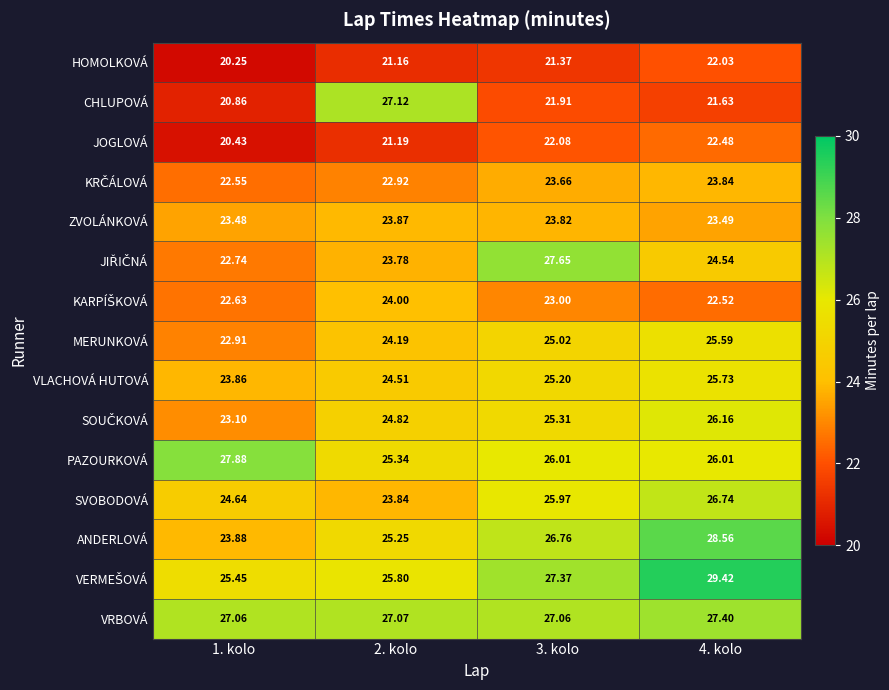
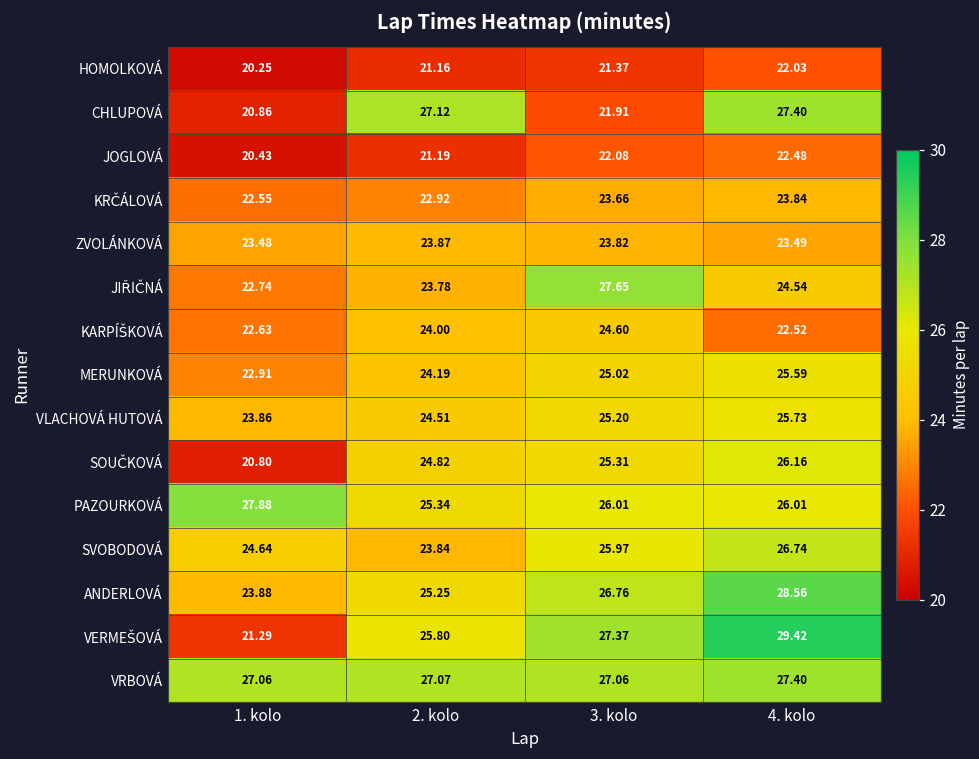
CHLUPOVÁ, 4. kolo: 21.63 -> 27.40
KARPÍŠKOVÁ, 3. kolo: 23.00 -> 24.60
SOUČKOVÁ, 1. kolo: 23.10 -> 20.80
VERMEŠOVÁ, 1. kolo: 25.45 -> 21.29
